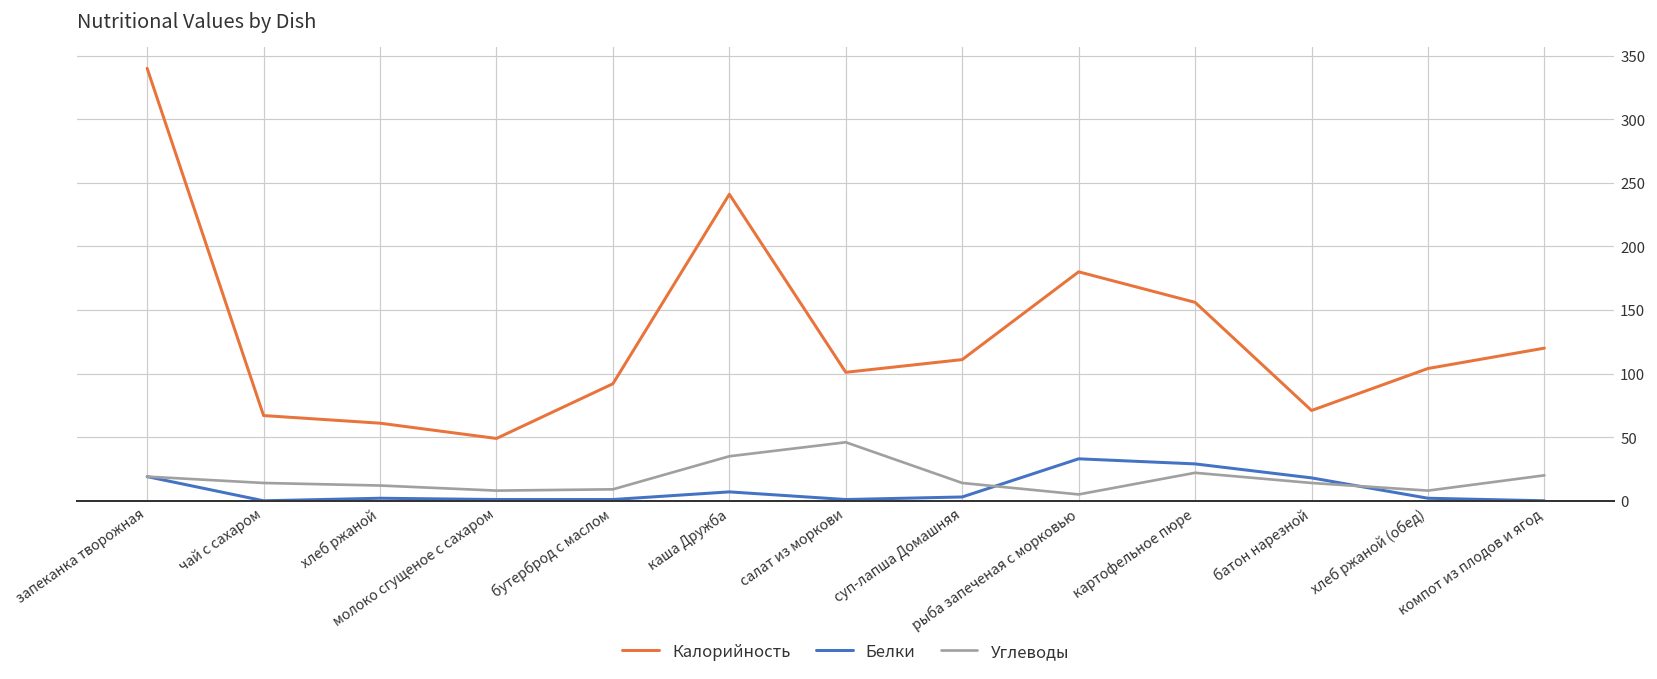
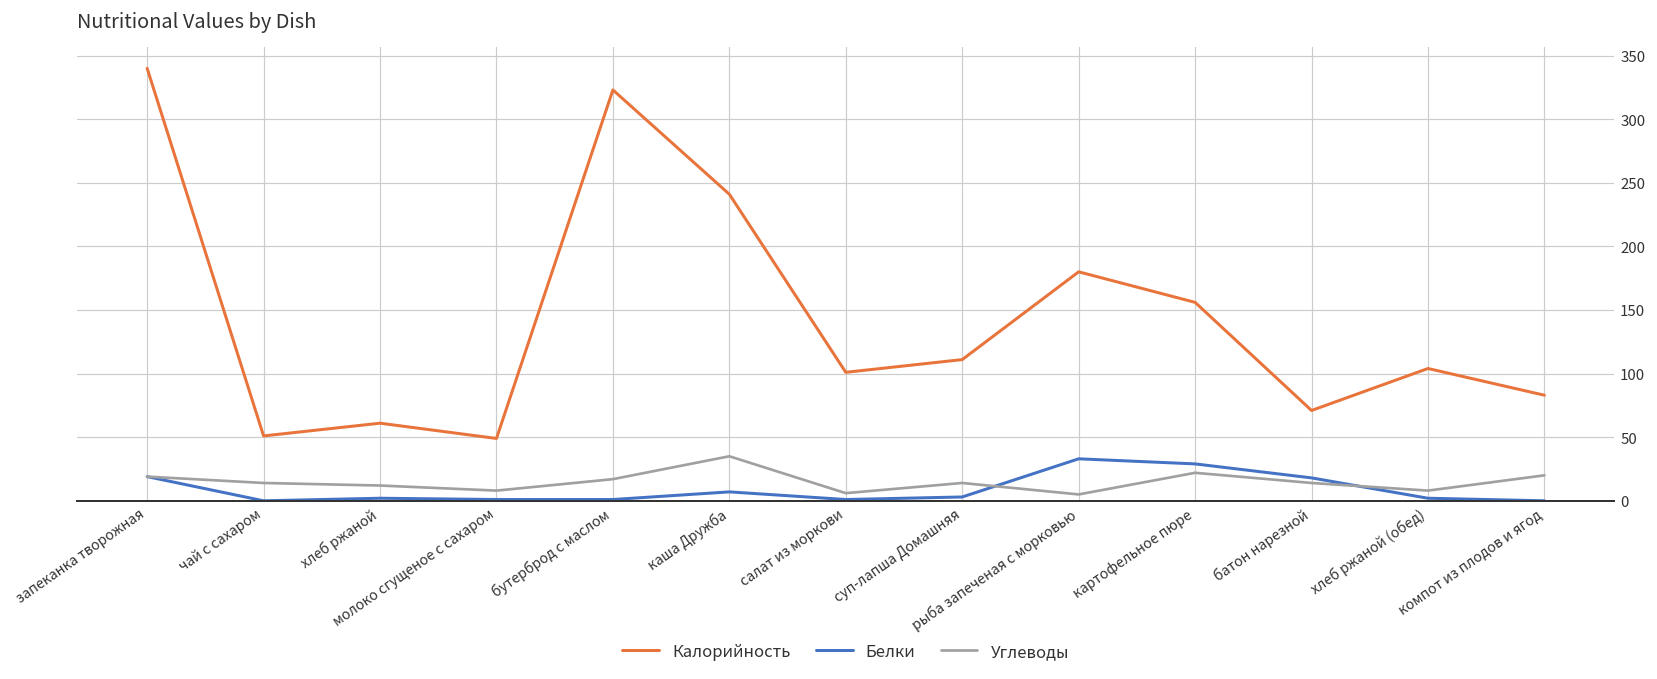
Калорийность, чай с сахаром: 67 -> 51
Калорийность, бутерброд с маслом: 92 -> 323
Углеводы, бутерброд с маслом: 9 -> 17
Углеводы, салат из моркови: 46 -> 6
Калорийность, компот из плодов и ягод: 120 -> 83
